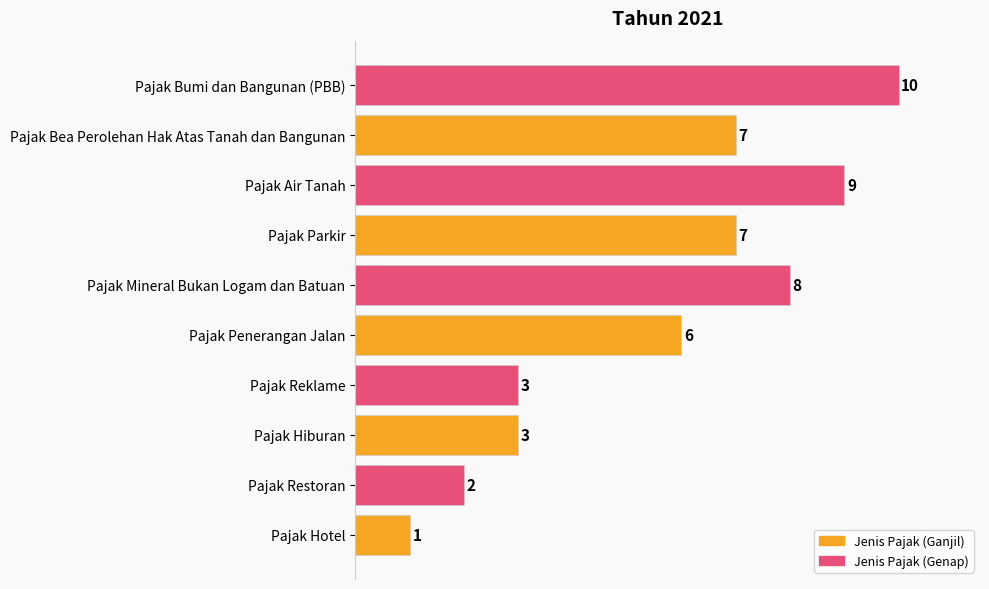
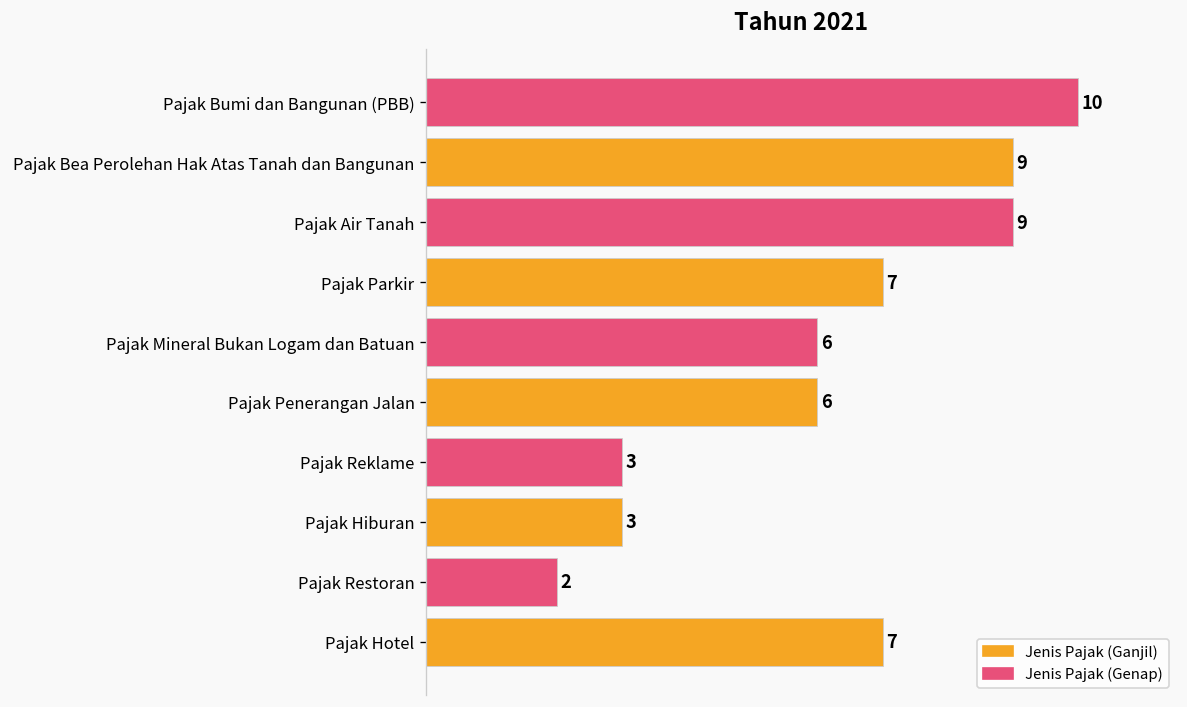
Pajak Bea Perolehan Hak Atas Tanah dan Bangunan: 7 -> 9
Pajak Mineral Bukan Logam dan Batuan: 8 -> 6
Pajak Hotel: 1 -> 7
